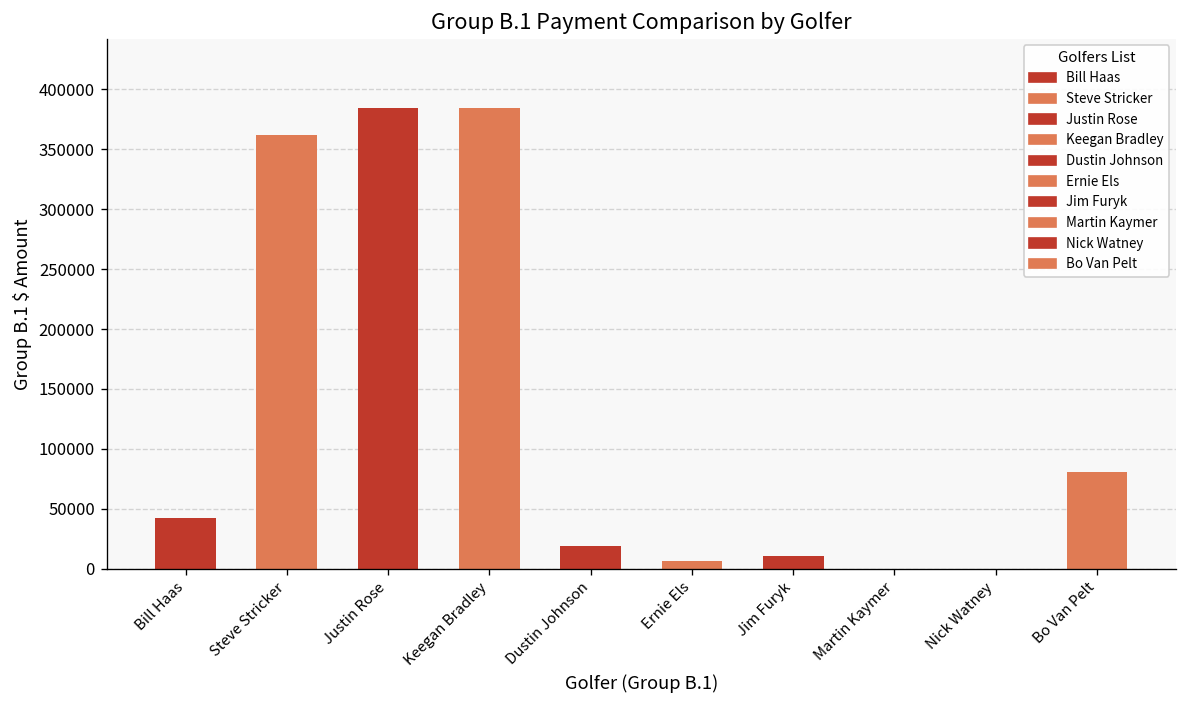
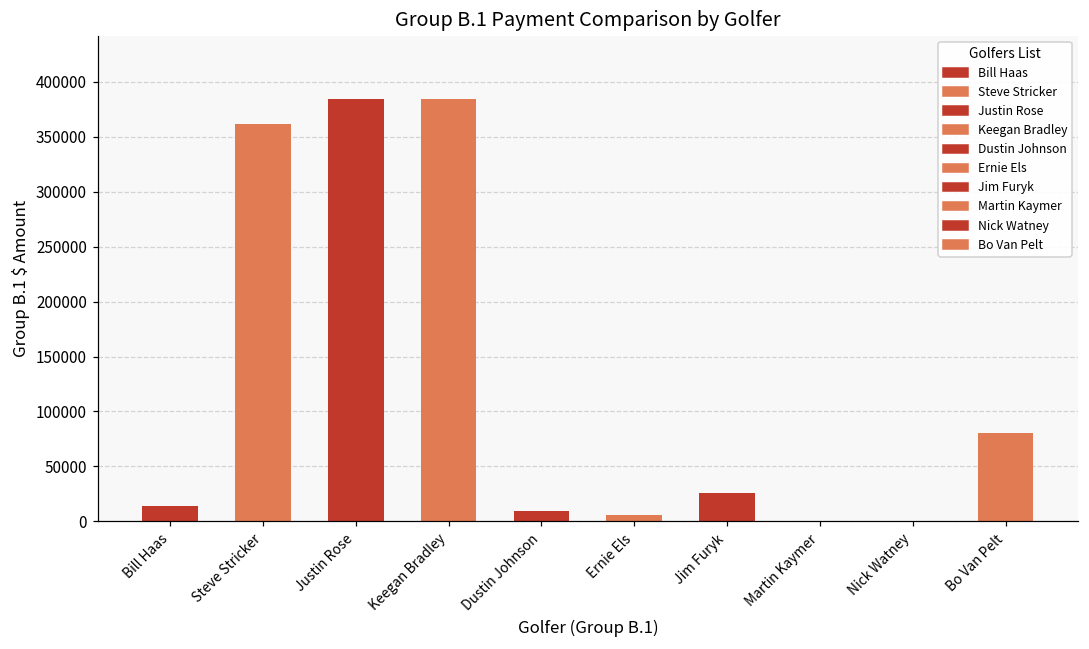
Bill Haas: 40000 -> 10000
Dustin Johnson: 20000 -> 10000
Jim Furyk: 10000 -> 30000
